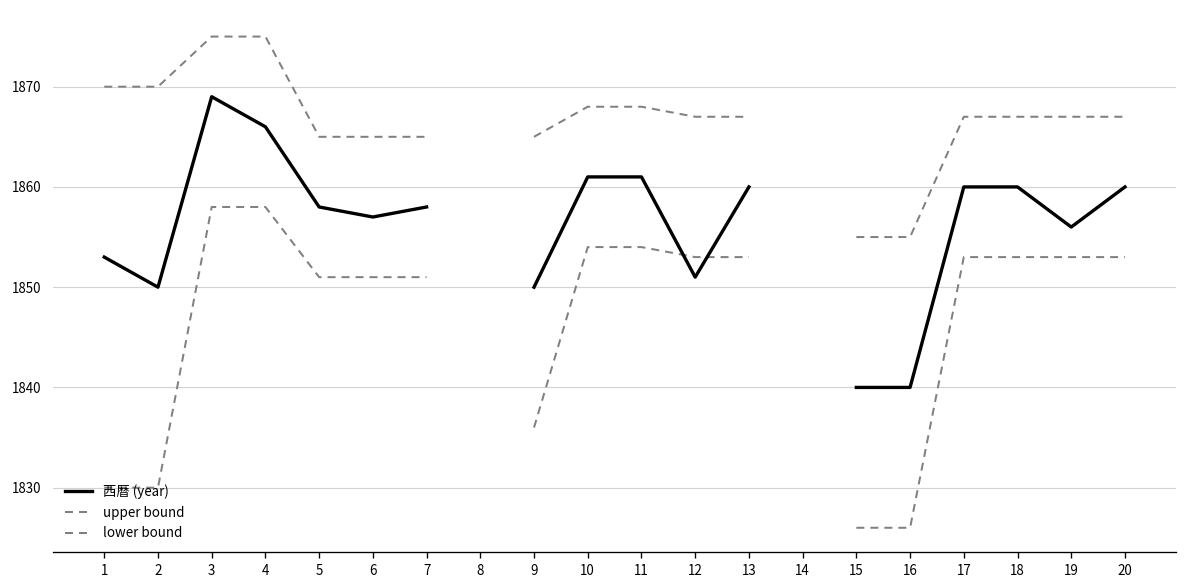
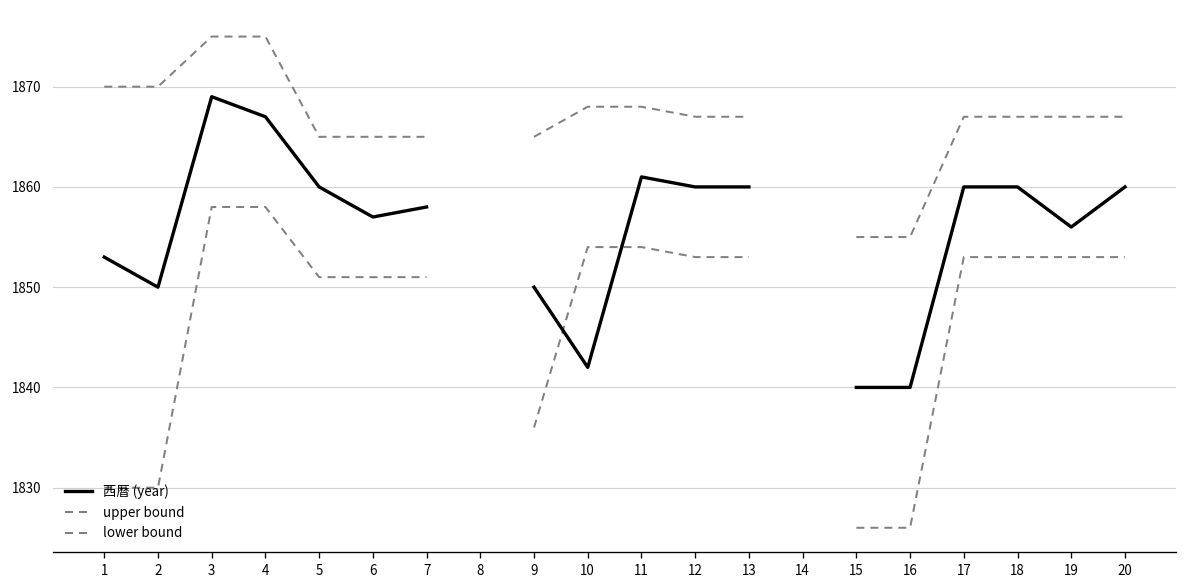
西暦 (year), 4: 1866 -> 1867
西暦 (year), 5: 1858 -> 1860
西暦 (year), 10: 1861 -> 1842
西暦 (year), 12: 1851 -> 1860
